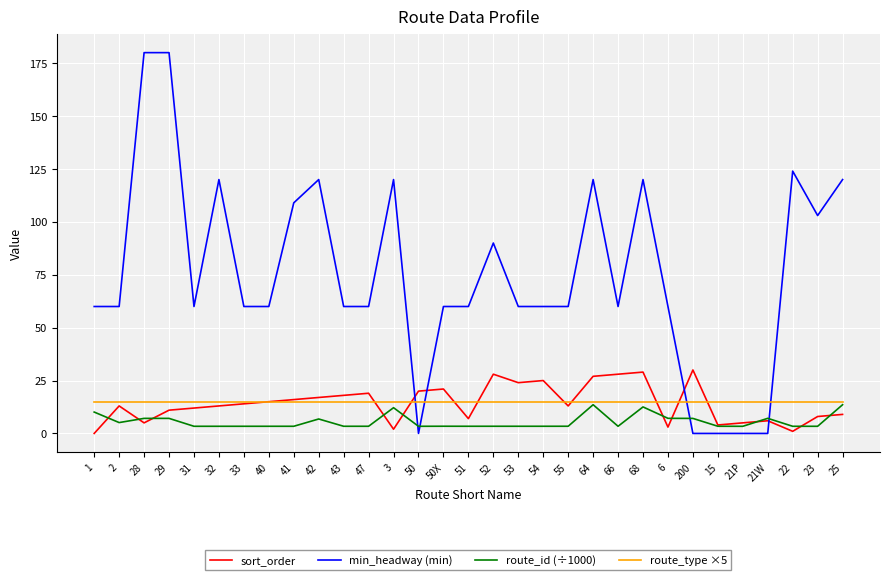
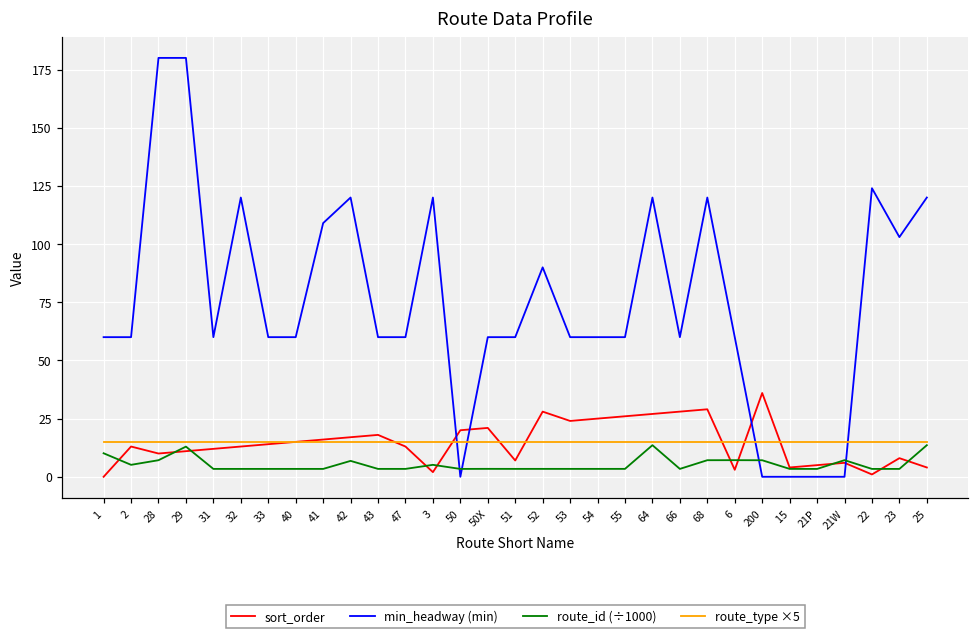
sort_order, 28: 5 -> 10
route_id (÷1000), 29: 7 -> 13
sort_order, 47: 19 -> 13
route_id (÷1000), 3: 12 -> 5
sort_order, 55: 13 -> 26
route_id (÷1000), 68: 13 -> 7
sort_order, 200: 30 -> 36
sort_order, 25: 9 -> 4
